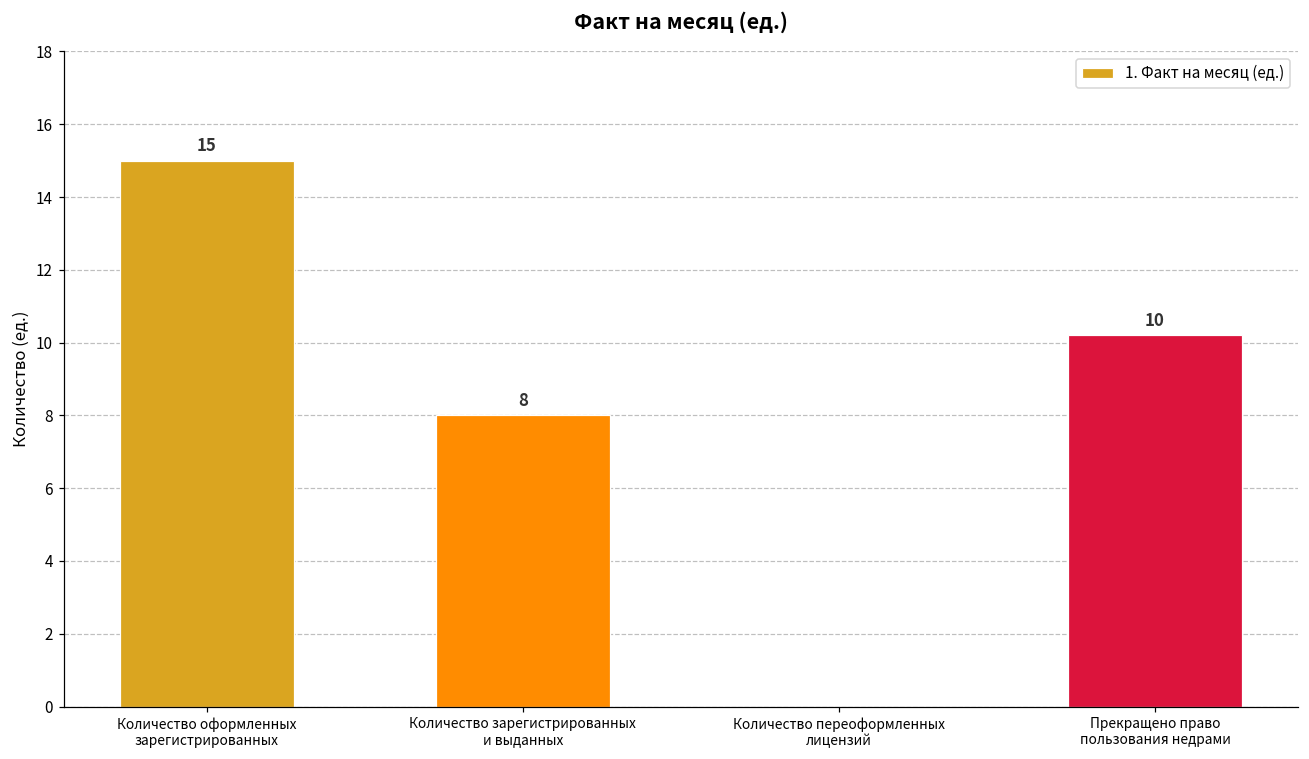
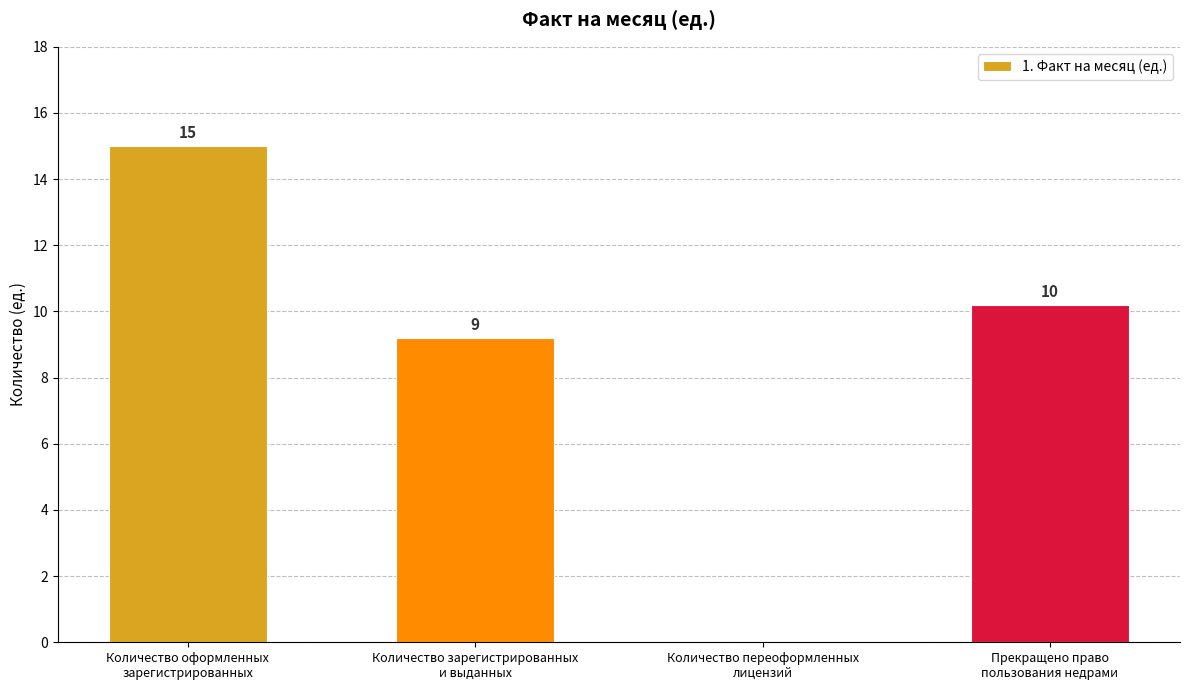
Количество зарегистрированных и выданных: 8 -> 9
